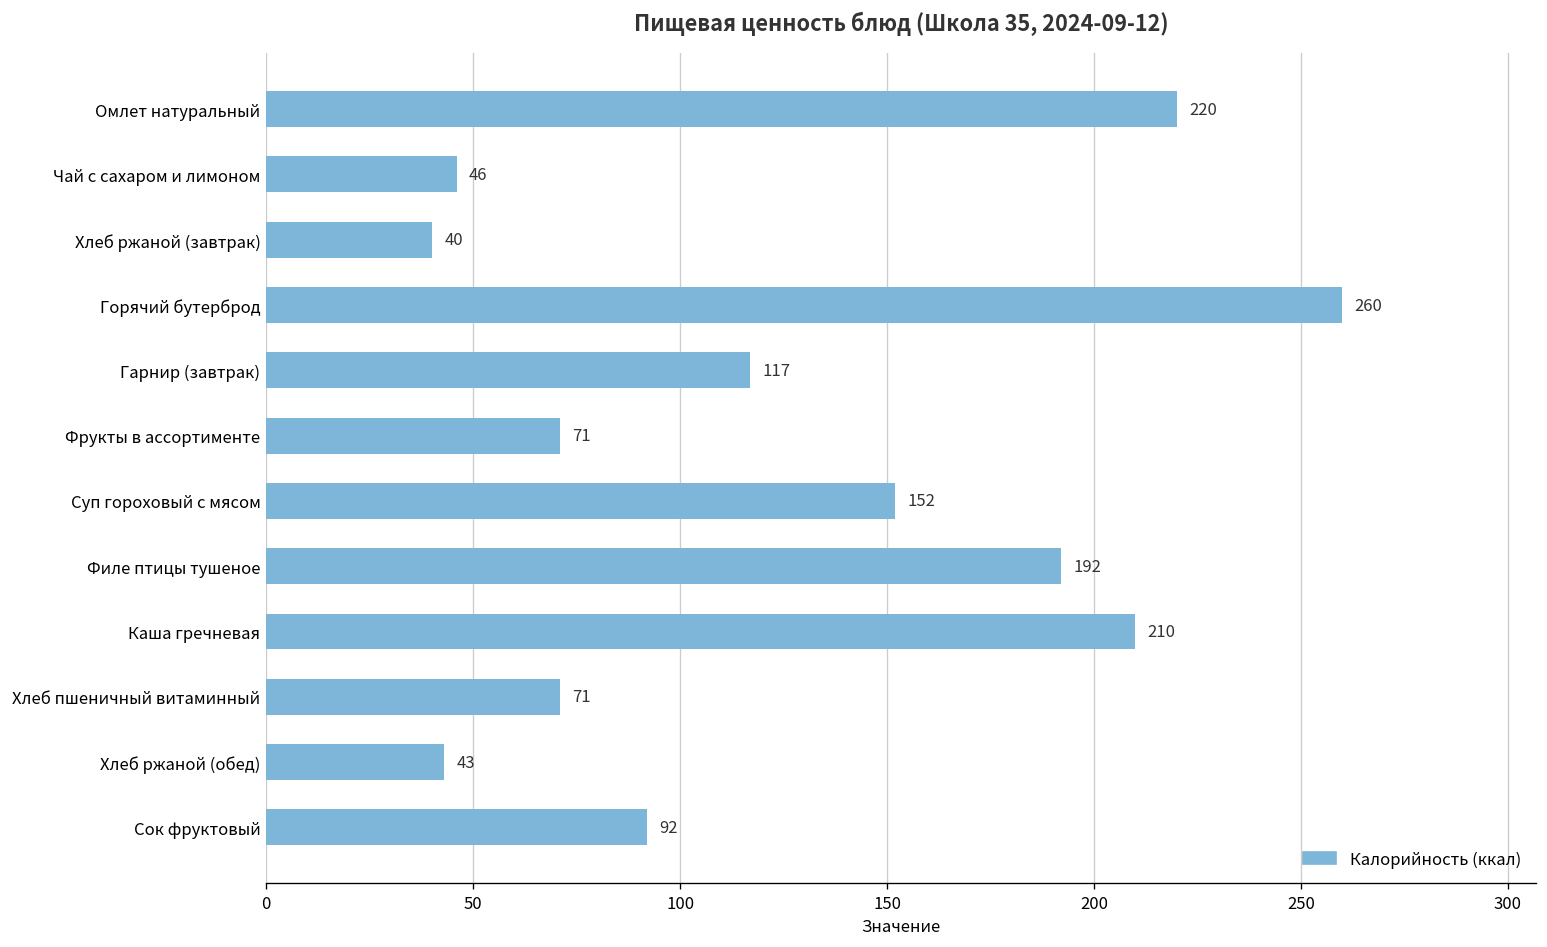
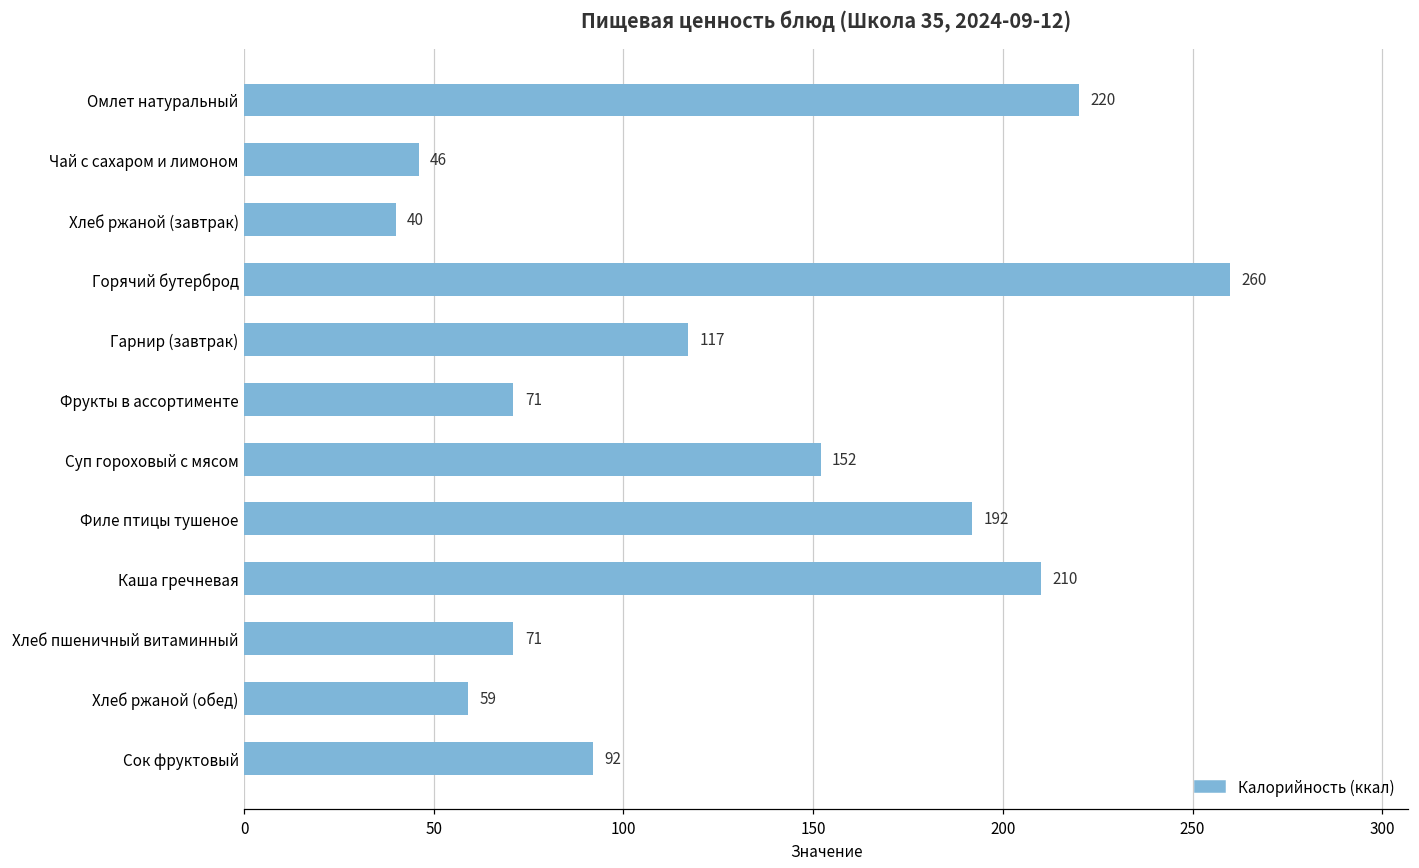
Хлеб ржаной (обед): 43 -> 59
